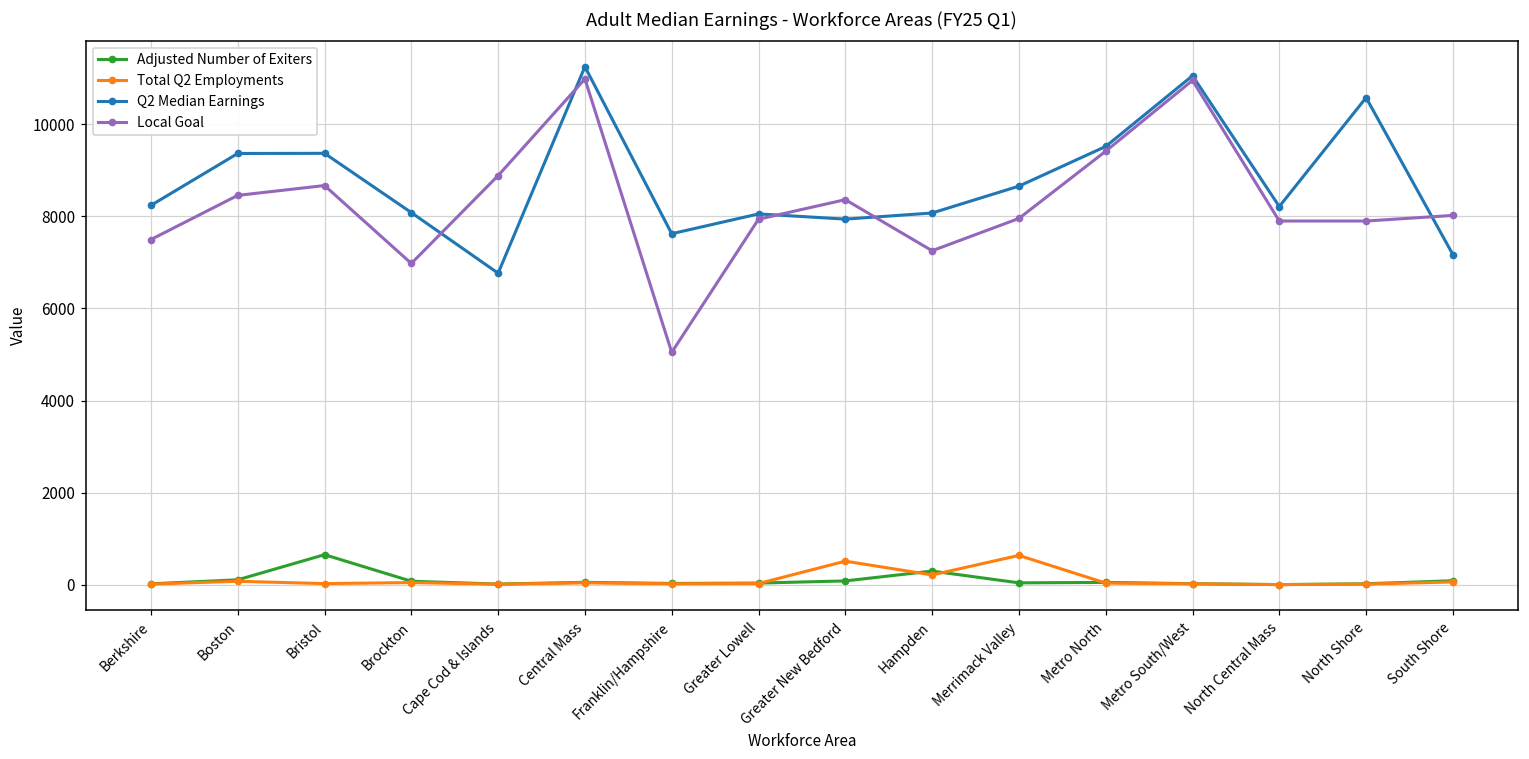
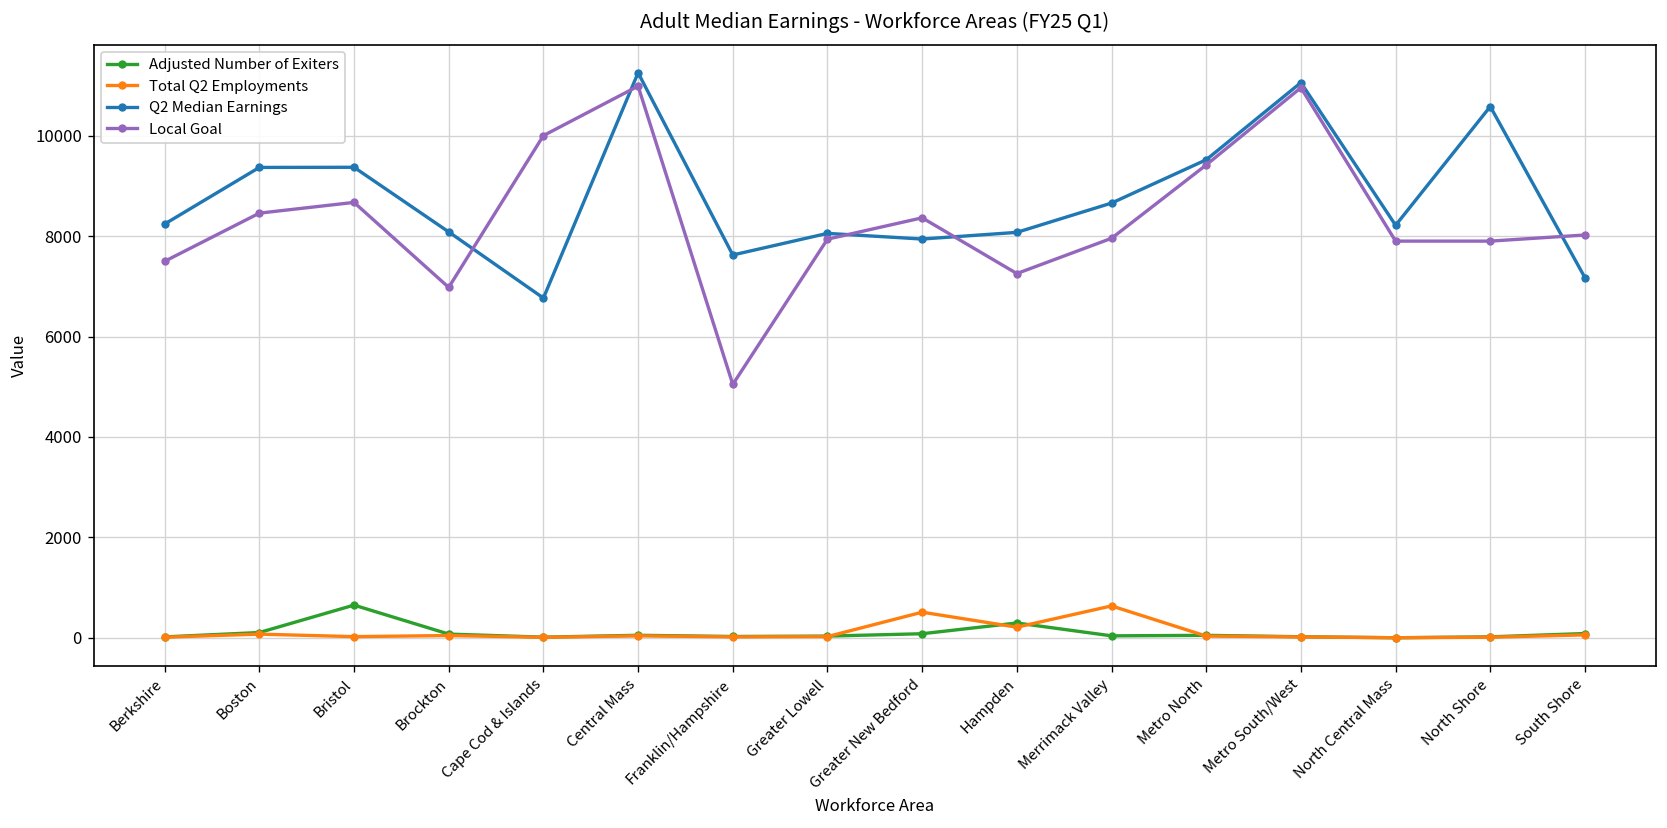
Local Goal, Cape Cod & Islands: 8900 -> 10000
